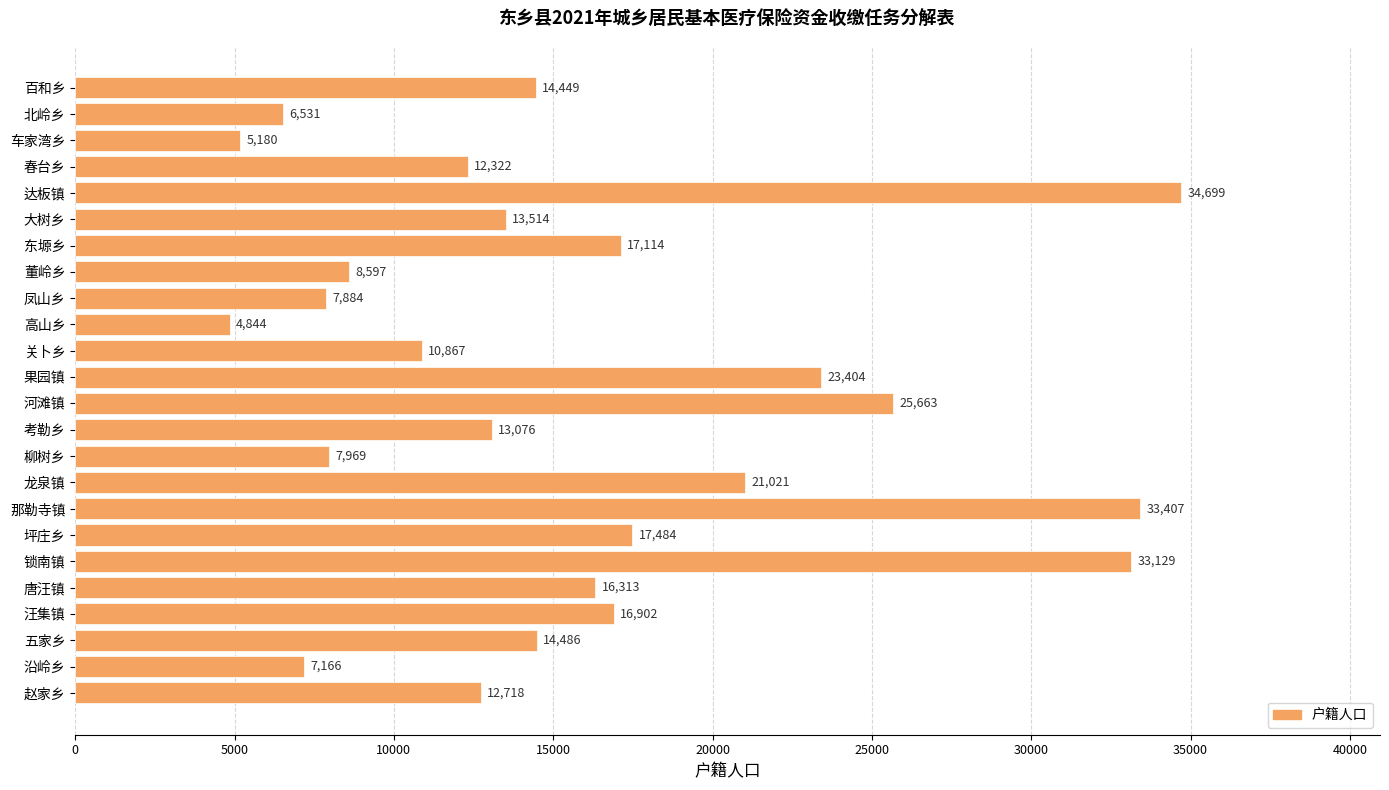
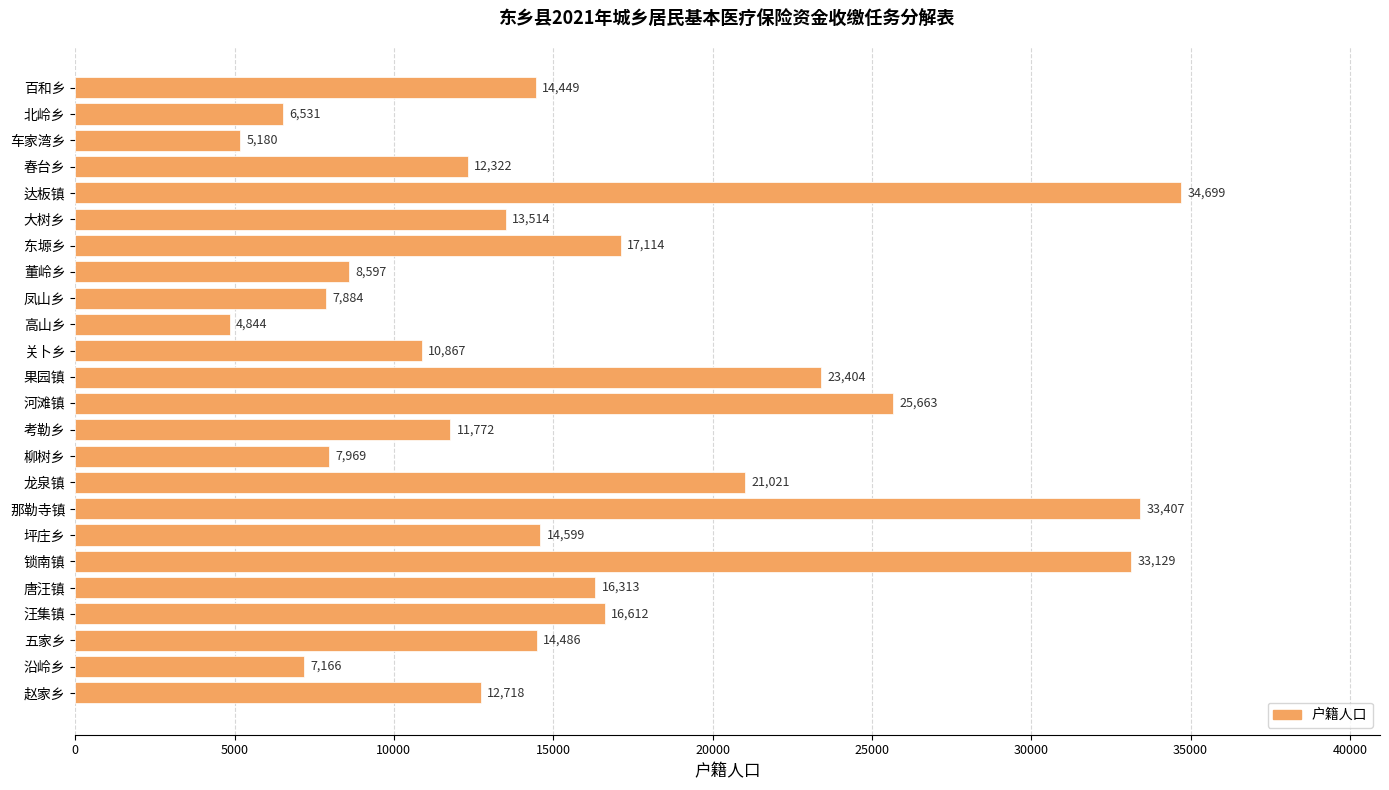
考勒乡: 13,076 -> 11,772
坪庄乡: 17,484 -> 14,599
汪集镇: 16,902 -> 16,612
